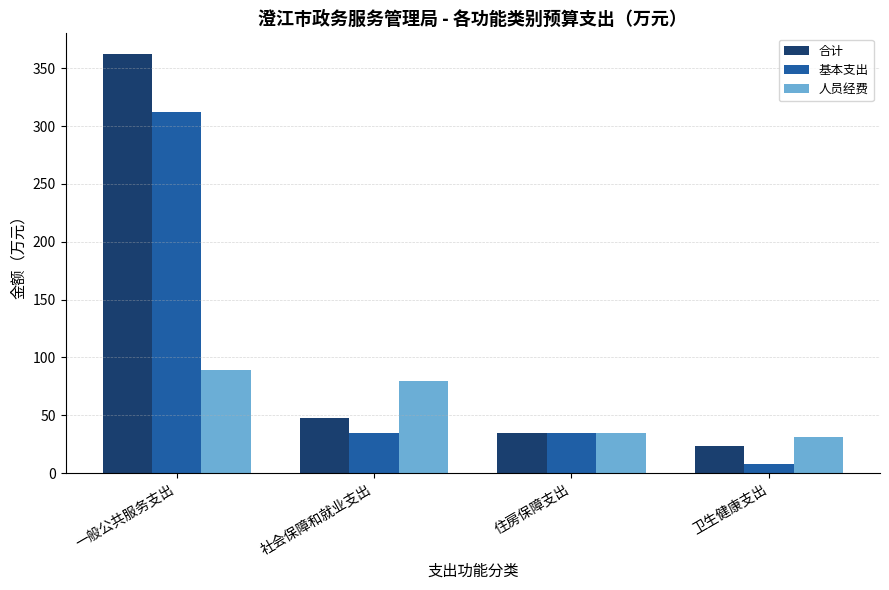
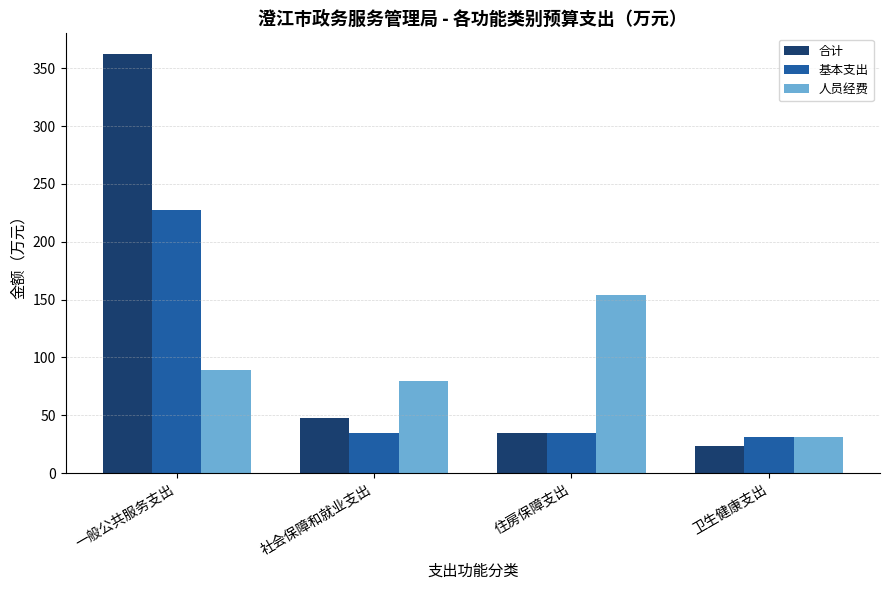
基本支出, 一般公共服务支出: 312 -> 228
人员经费, 住房保障支出: 34 -> 154
基本支出, 卫生健康支出: 8 -> 32
